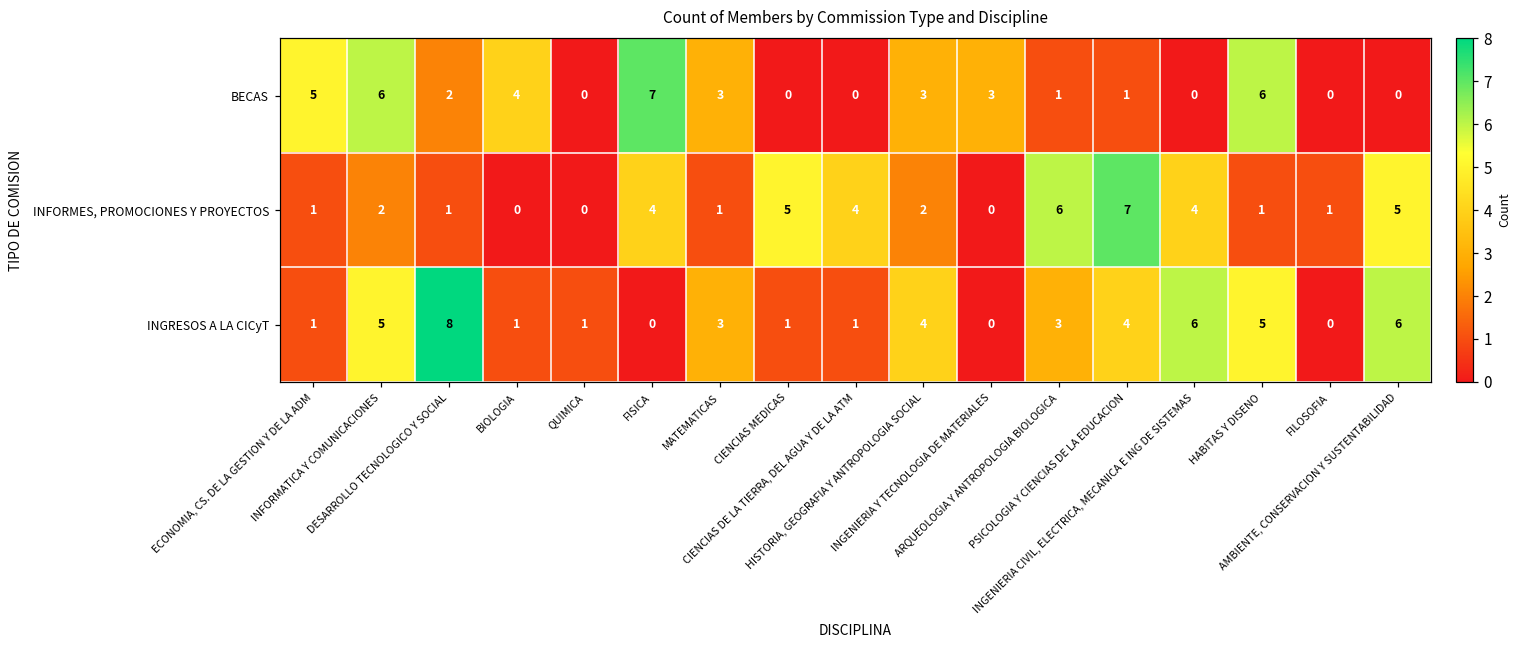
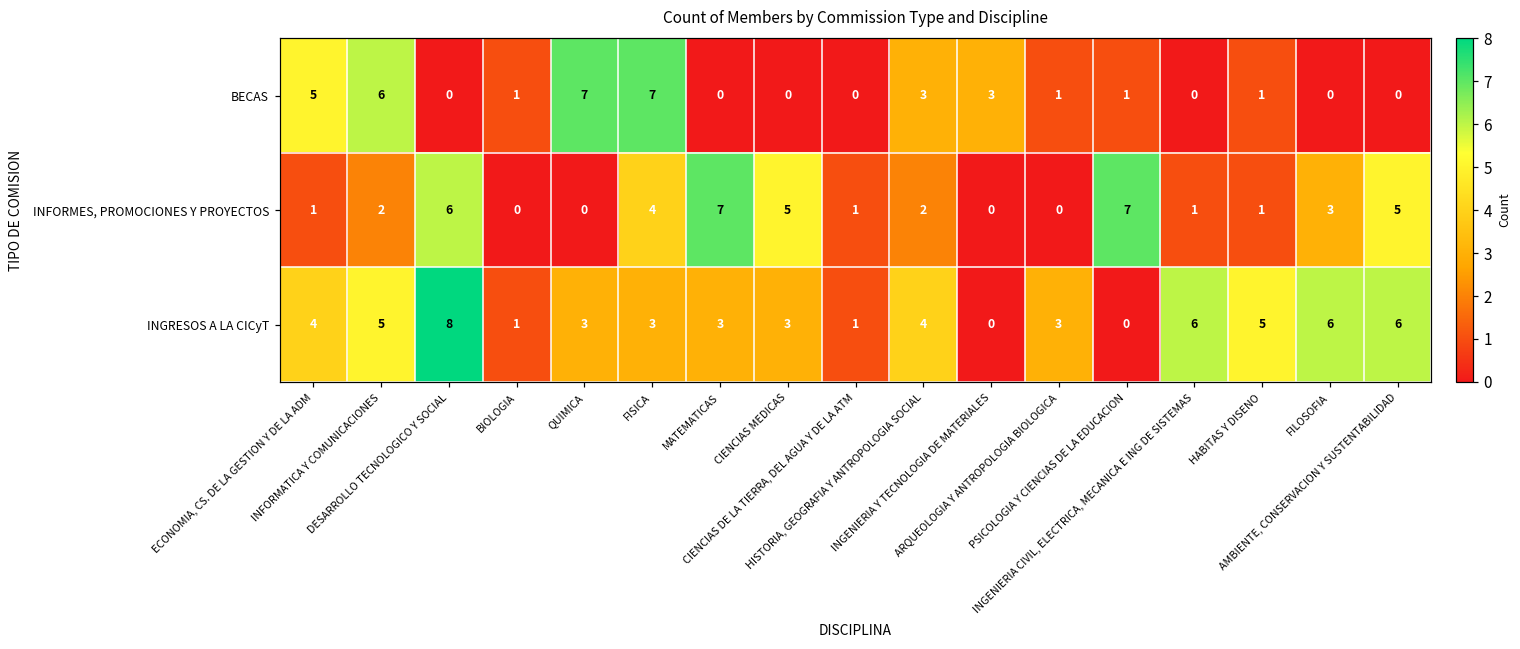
BECAS, DESARROLLO TECNOLOGICO Y SOCIAL: 2 -> 0
BECAS, BIOLOGIA: 4 -> 1
BECAS, QUIMICA: 0 -> 7
BECAS, MATEMATICAS: 3 -> 0
BECAS, HABITAS Y DISENO: 6 -> 1
INFORMES, PROMOCIONES Y PROYECTOS, DESARROLLO TECNOLOGICO Y SOCIAL: 1 -> 6
INFORMES, PROMOCIONES Y PROYECTOS, MATEMATICAS: 1 -> 7
INFORMES, PROMOCIONES Y PROYECTOS, CIENCIAS DE LA TIERRA, DEL AGUA Y DE LA ATM: 4 -> 1
INFORMES, PROMOCIONES Y PROYECTOS, ARQUEOLOGIA Y ANTROPOLOGIA BIOLOGICA: 6 -> 0
INFORMES, PROMOCIONES Y PROYECTOS, INGENIERIA CIVIL, ELECTRICA, MECANICA E ING DE SISTEMAS: 4 -> 1
INFORMES, PROMOCIONES Y PROYECTOS, FILOSOFIA: 1 -> 3
INGRESOS A LA CICyT, ECONOMIA, CS. DE LA GESTION Y DE LA ADM: 1 -> 4
INGRESOS A LA CICyT, QUIMICA: 1 -> 3
INGRESOS A LA CICyT, FISICA: 0 -> 3
INGRESOS A LA CICyT, CIENCIAS MEDICAS: 1 -> 3
INGRESOS A LA CICyT, PSICOLOGIA Y CIENCIAS DE LA EDUCACION: 4 -> 0
INGRESOS A LA CICyT, FILOSOFIA: 0 -> 6
